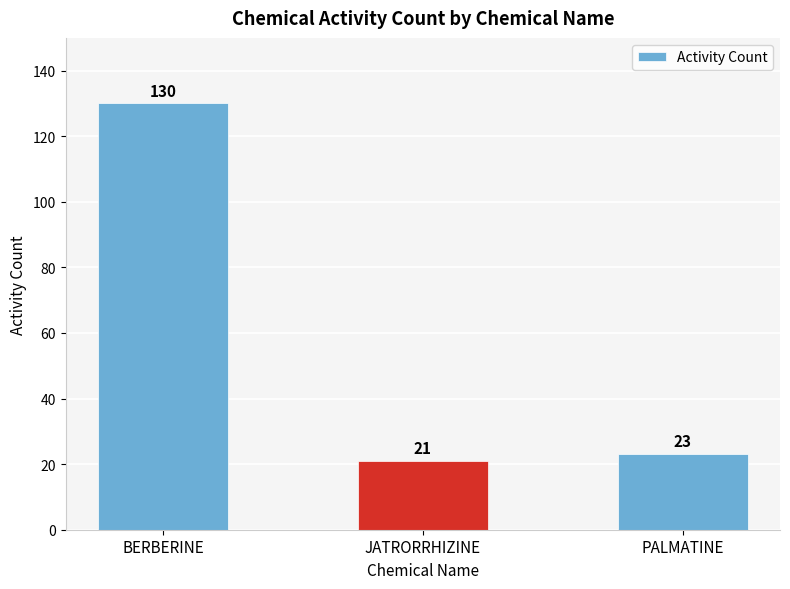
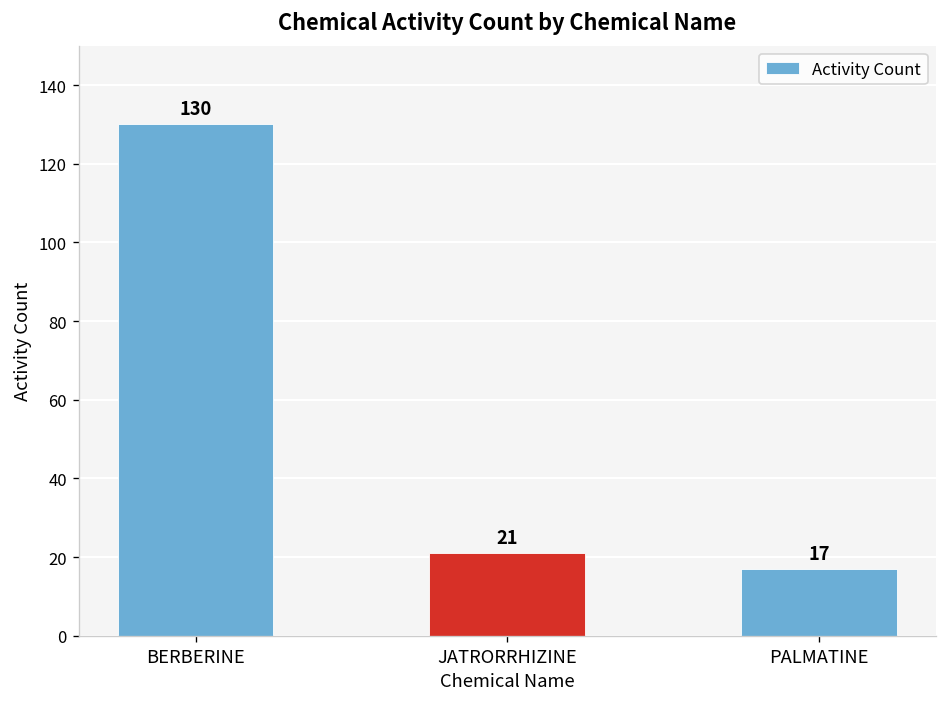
PALMATINE: 23 -> 17
